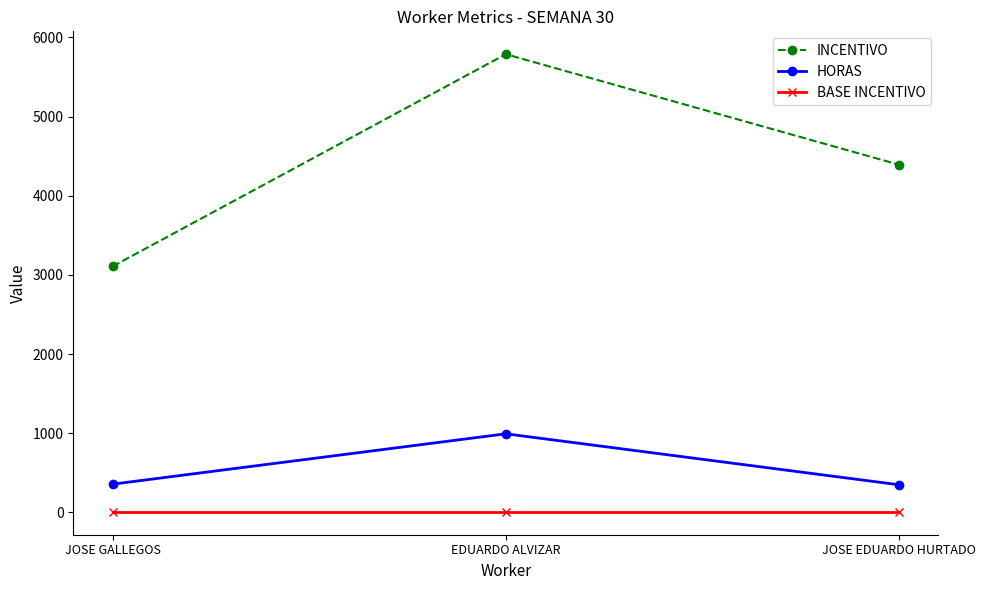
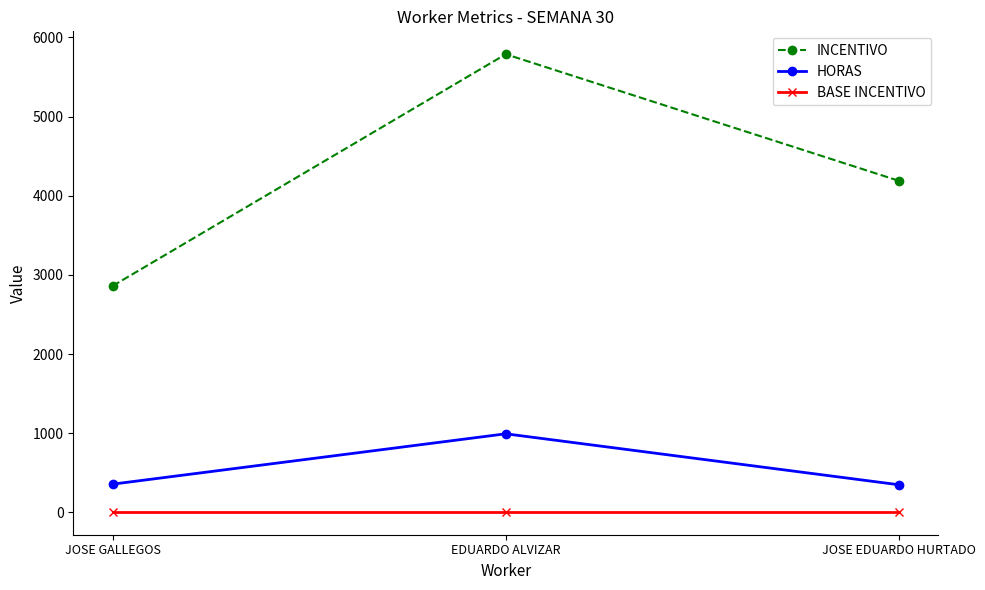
INCENTIVO, JOSE GALLEGOS: 3100 -> 2900
INCENTIVO, JOSE EDUARDO HURTADO: 4400 -> 4200
